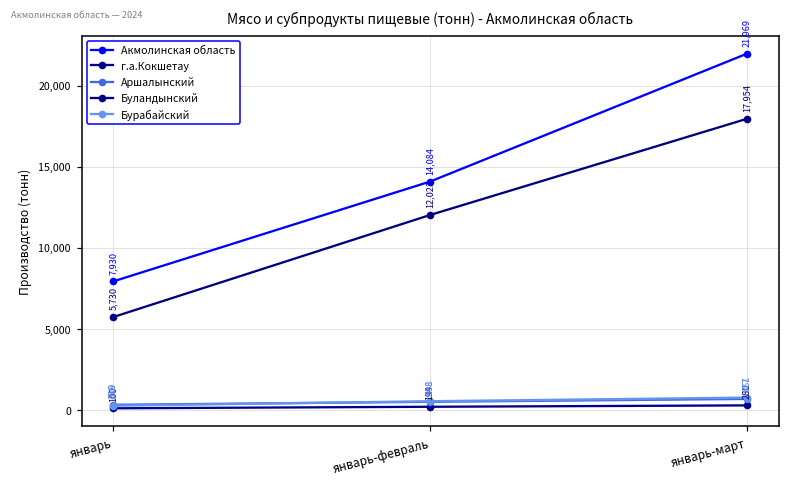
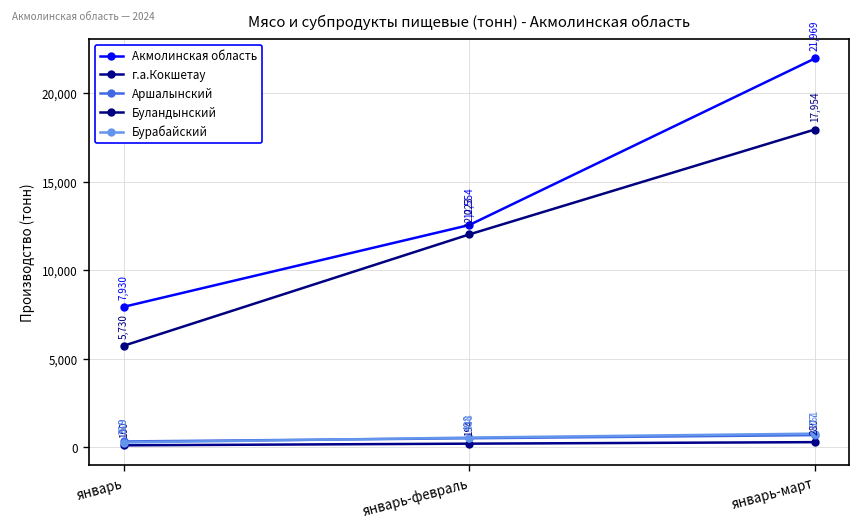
Акмолинская область, январь-февраль: 14,084 -> 12,554
